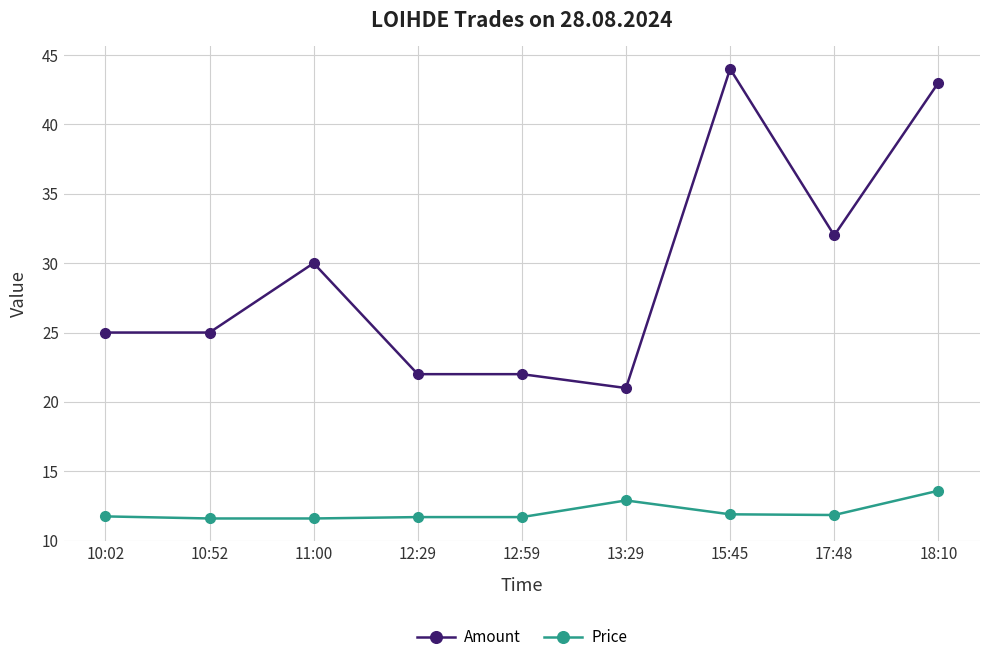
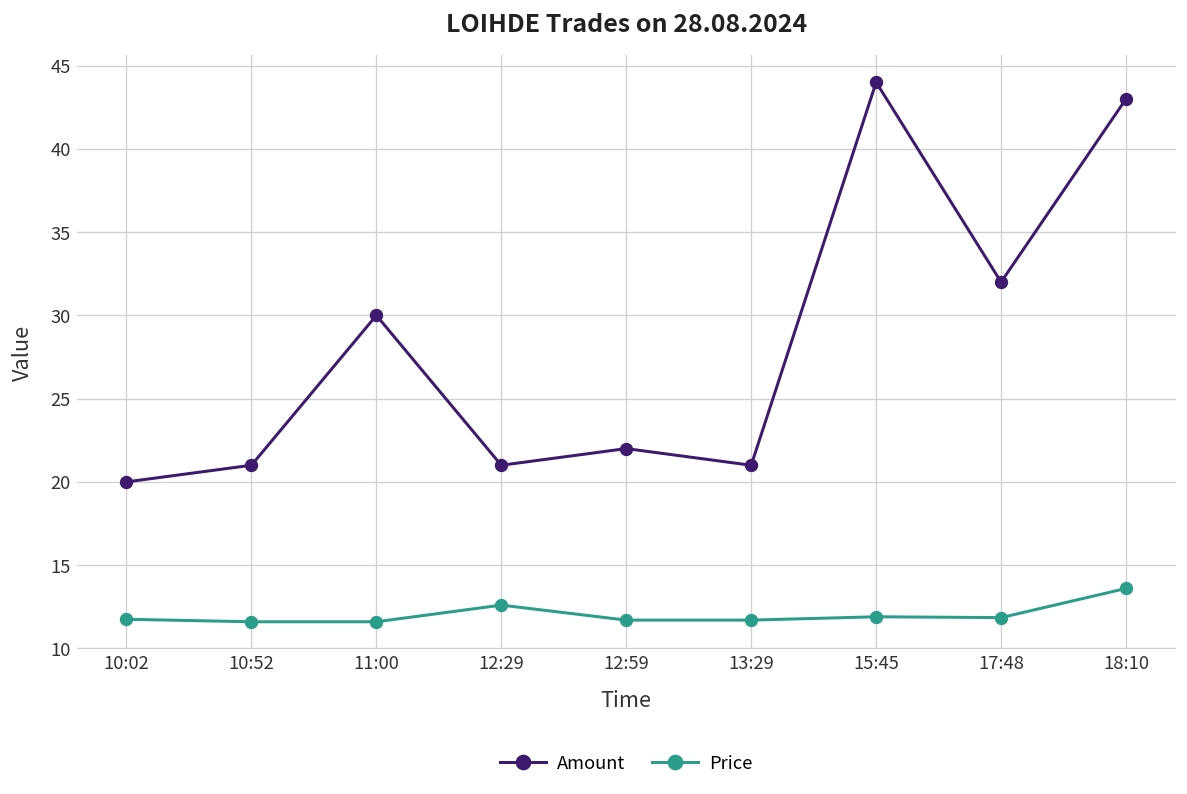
Amount, 10:02: 25 -> 20
Amount, 10:52: 25 -> 21
Amount, 12:29: 22 -> 21
Price, 12:29: 11.7 -> 12.6
Price, 13:29: 12.9 -> 11.7
